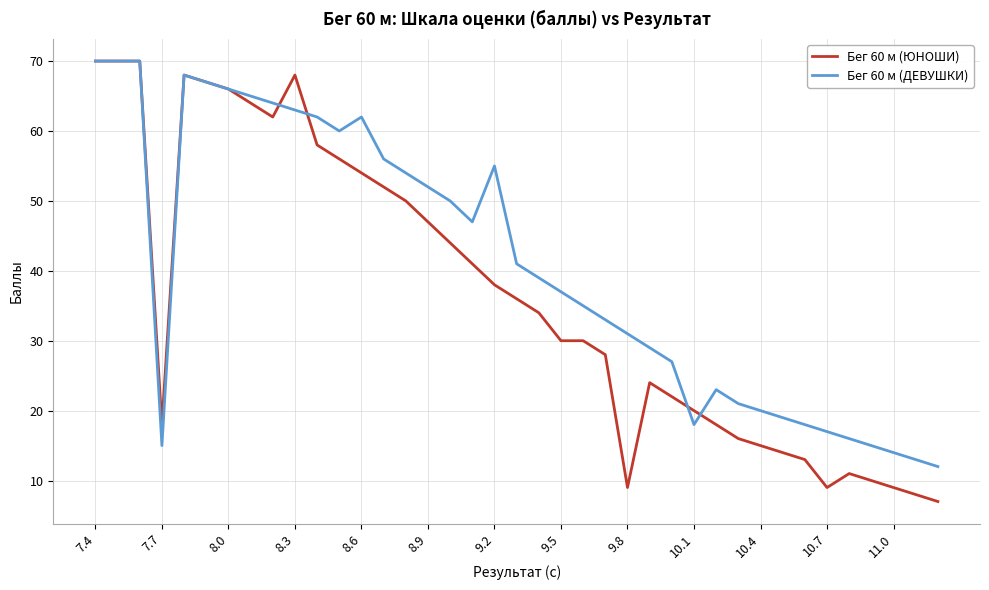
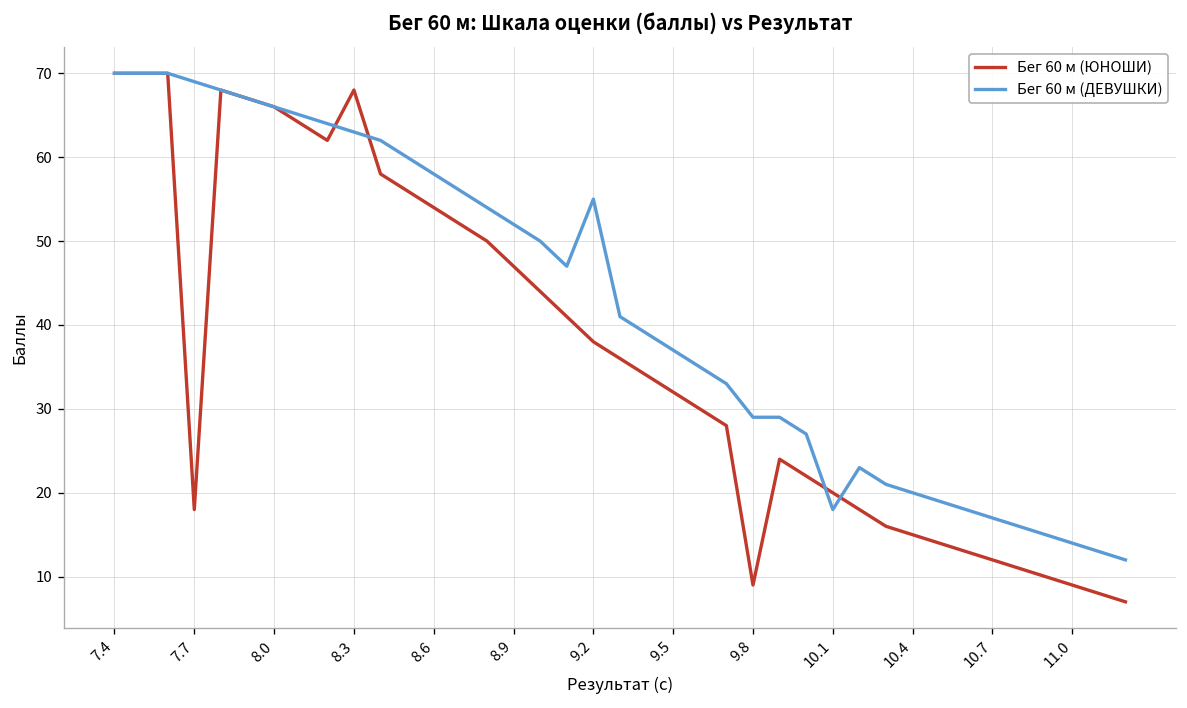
Бег 60 м (ДЕВУШКИ), 7.7: 15 -> 69
Бег 60 м (ДЕВУШКИ), 8.6: 62 -> 58
Бег 60 м (ЮНОШИ), 9.5: 30 -> 32
Бег 60 м (ДЕВУШКИ), 9.8: 31 -> 29
Бег 60 м (ЮНОШИ), 10.7: 9 -> 12
